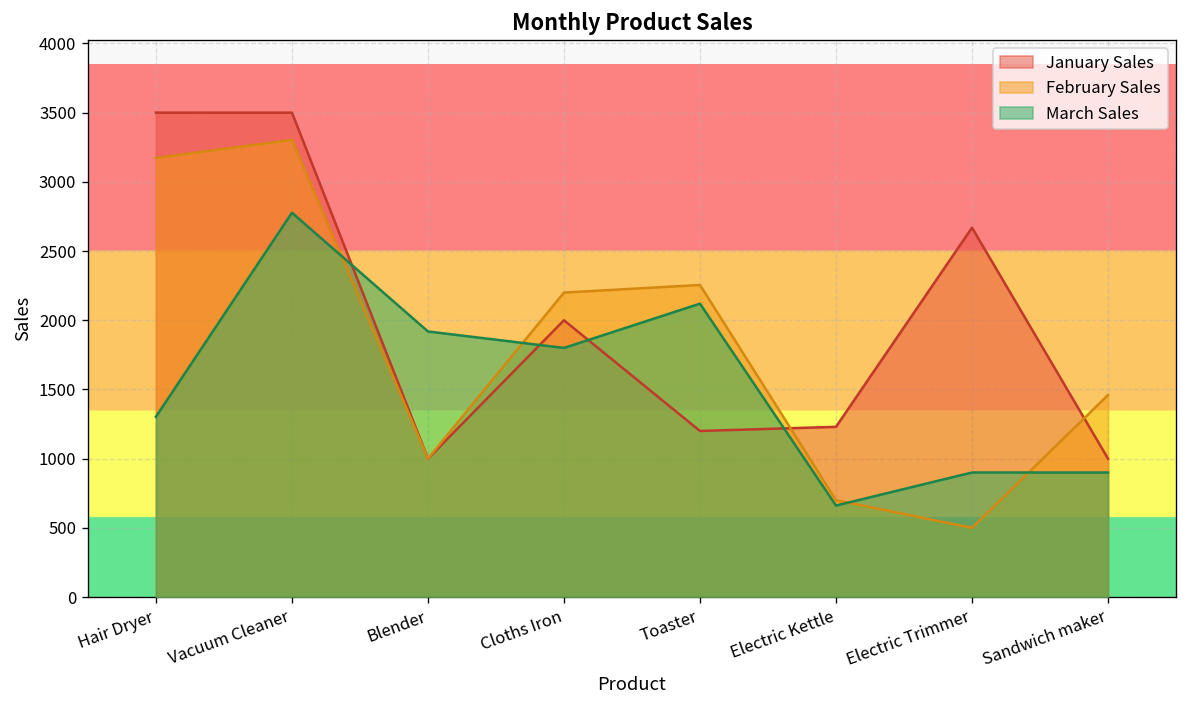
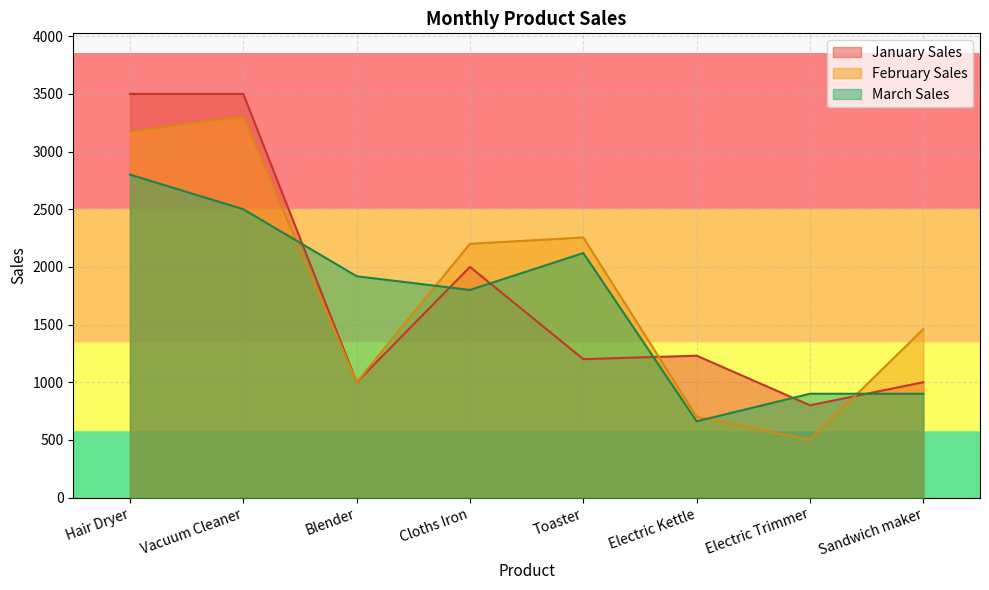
March Sales, Hair Dryer: 1300 -> 2800
March Sales, Vacuum Cleaner: 2780 -> 2500
January Sales, Electric Trimmer: 2670 -> 800
